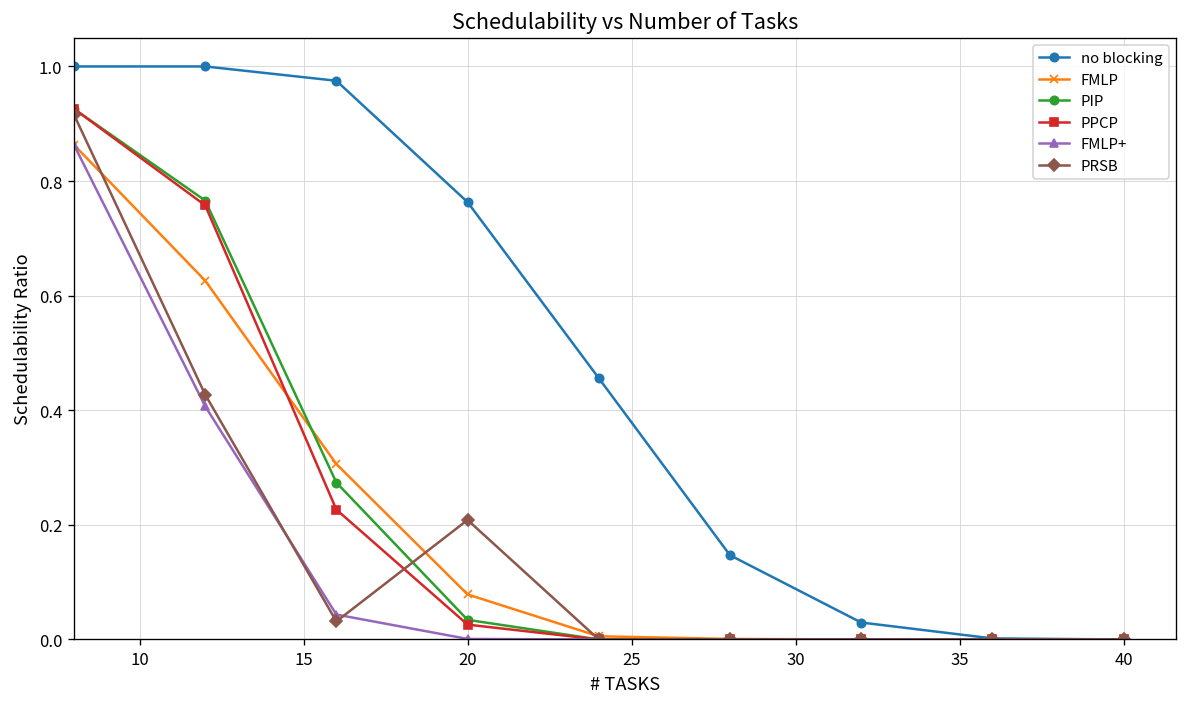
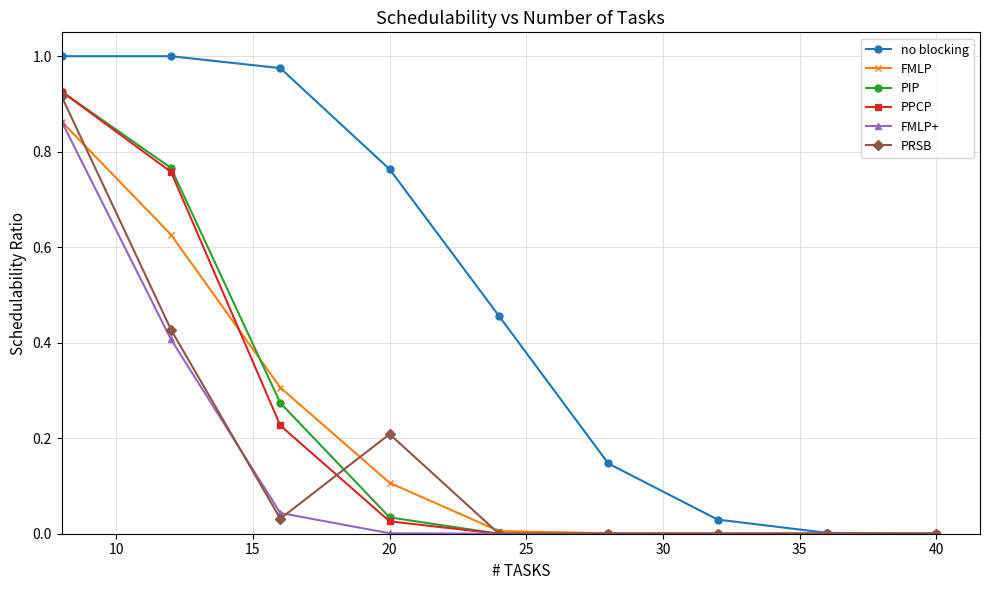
FMLP, 20: 0.08 -> 0.11
